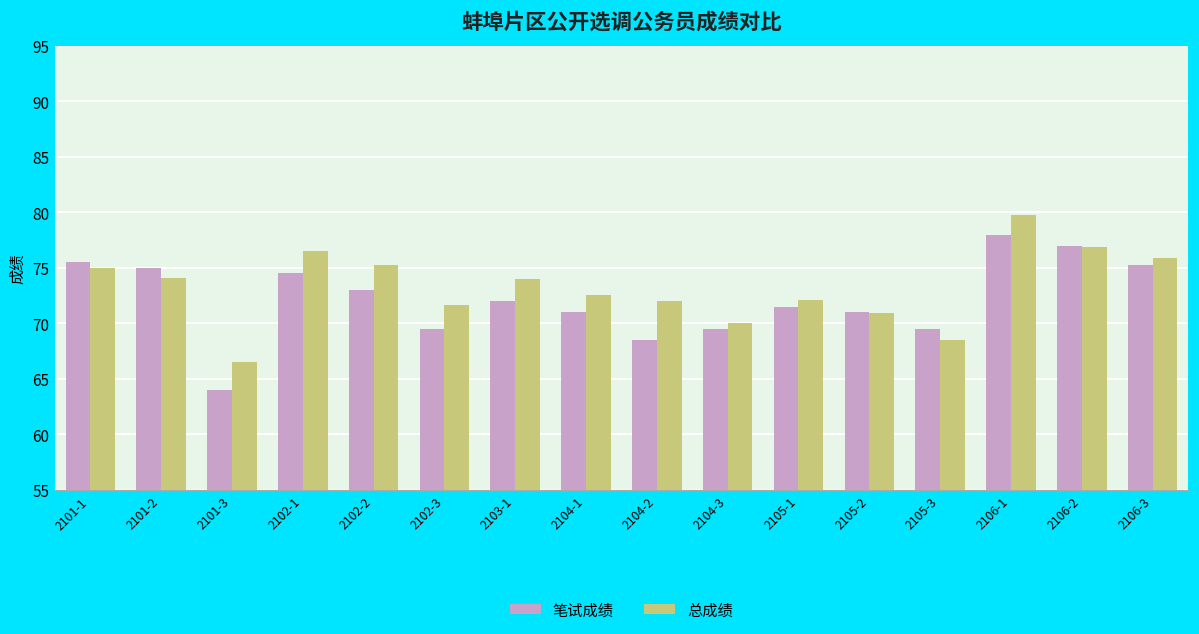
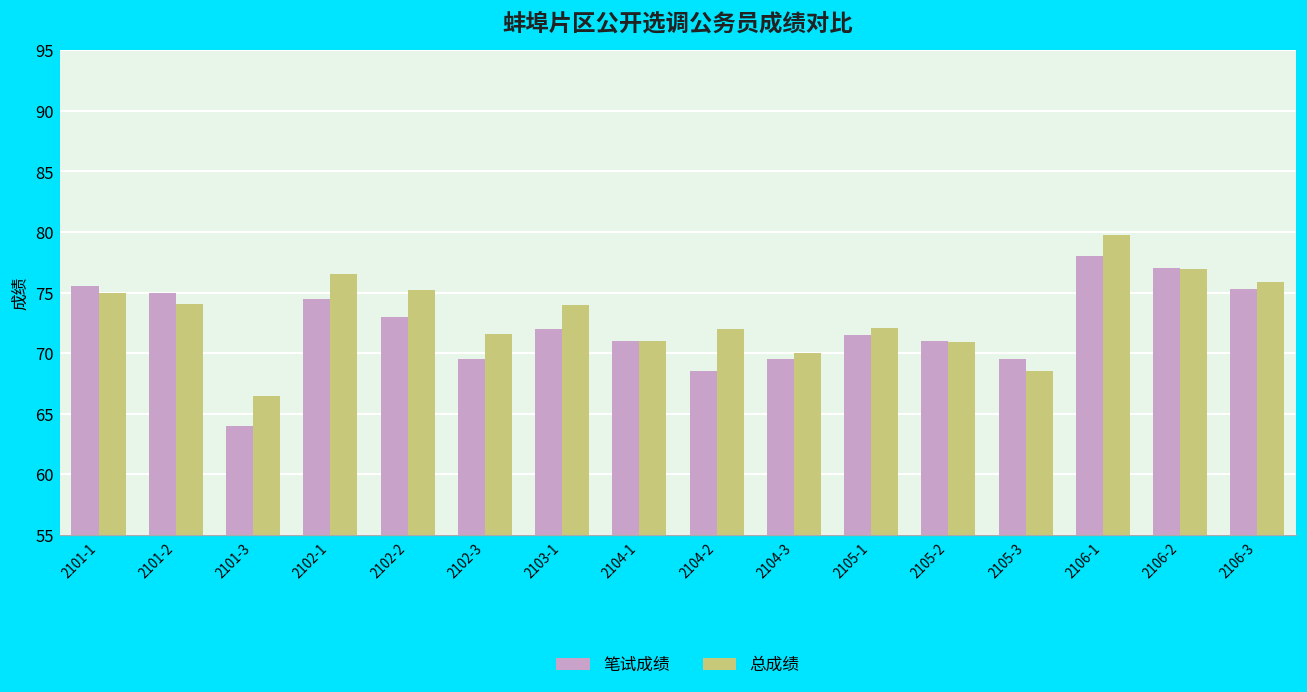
总成绩, 2104-1: 72.5 -> 71.0
